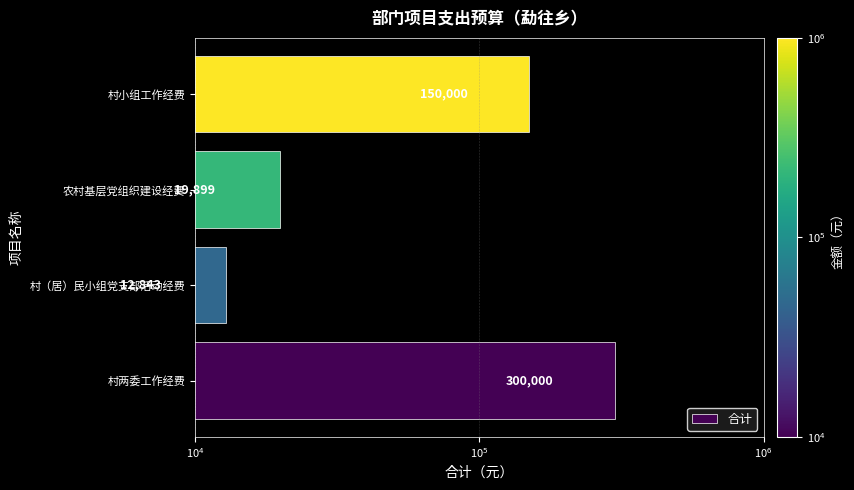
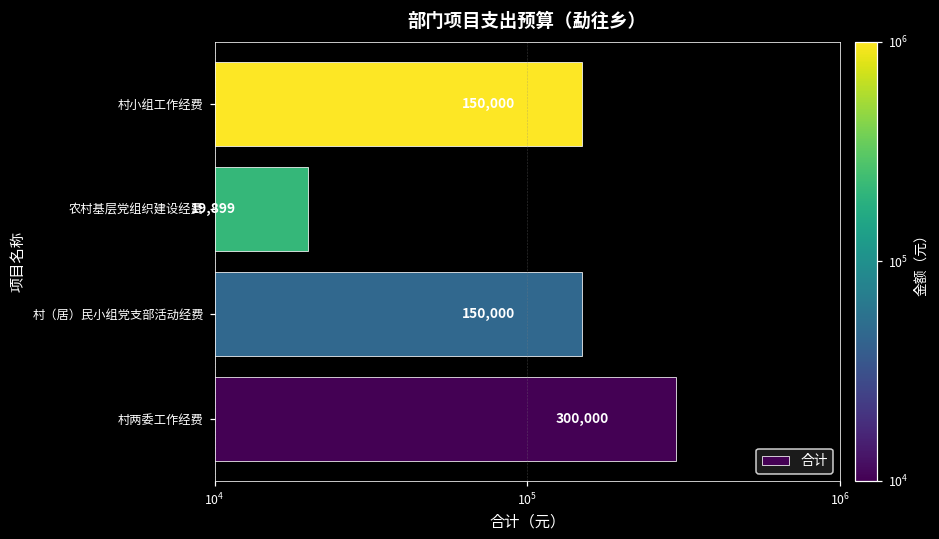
村（居）民小组党支部活动经费: 12,843 -> 150,000
